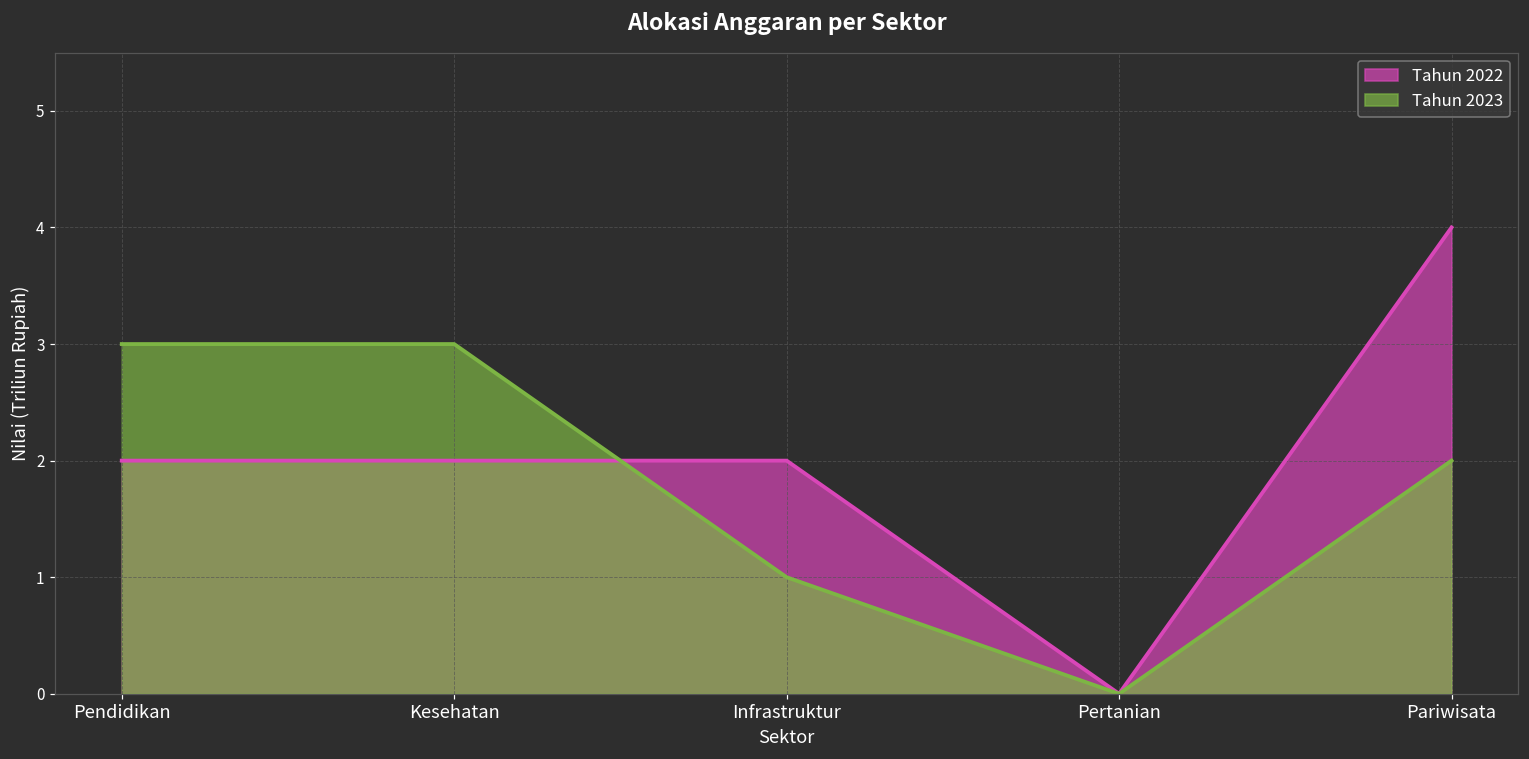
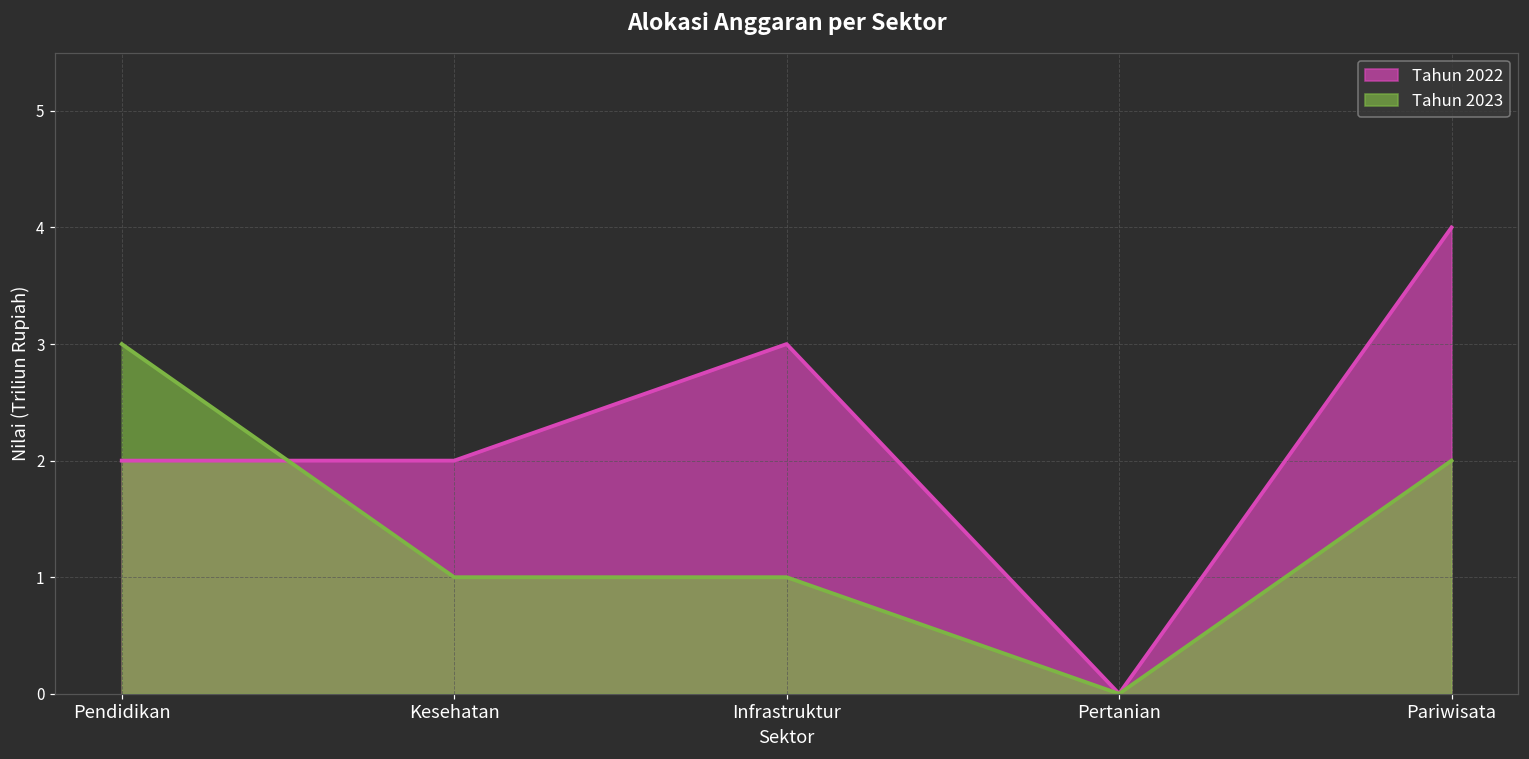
Tahun 2023, Kesehatan: 3 -> 1
Tahun 2022, Infrastruktur: 2 -> 3
